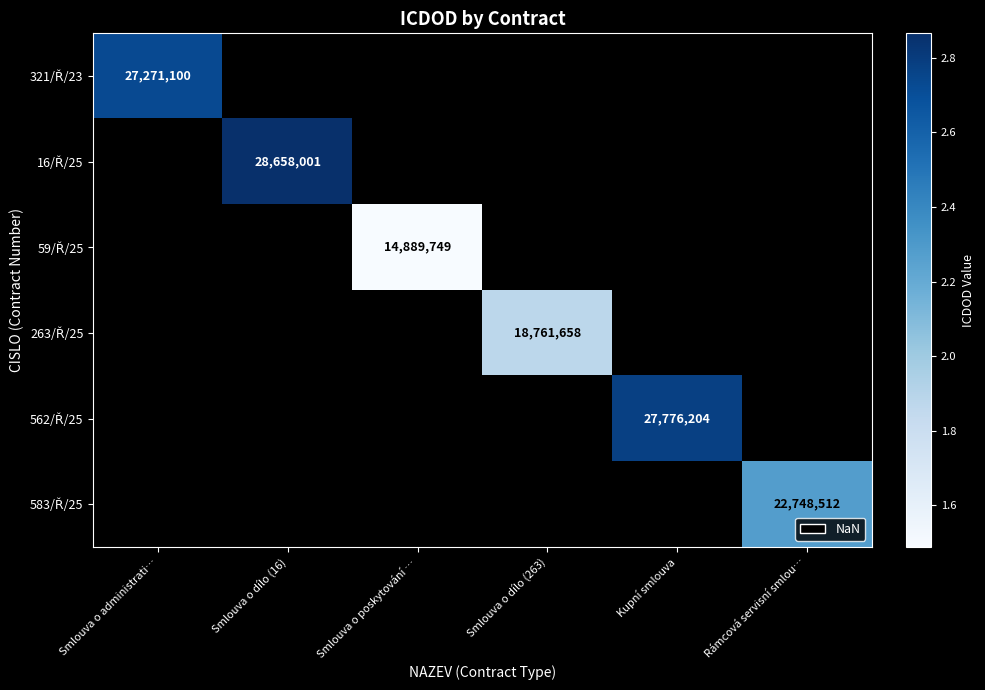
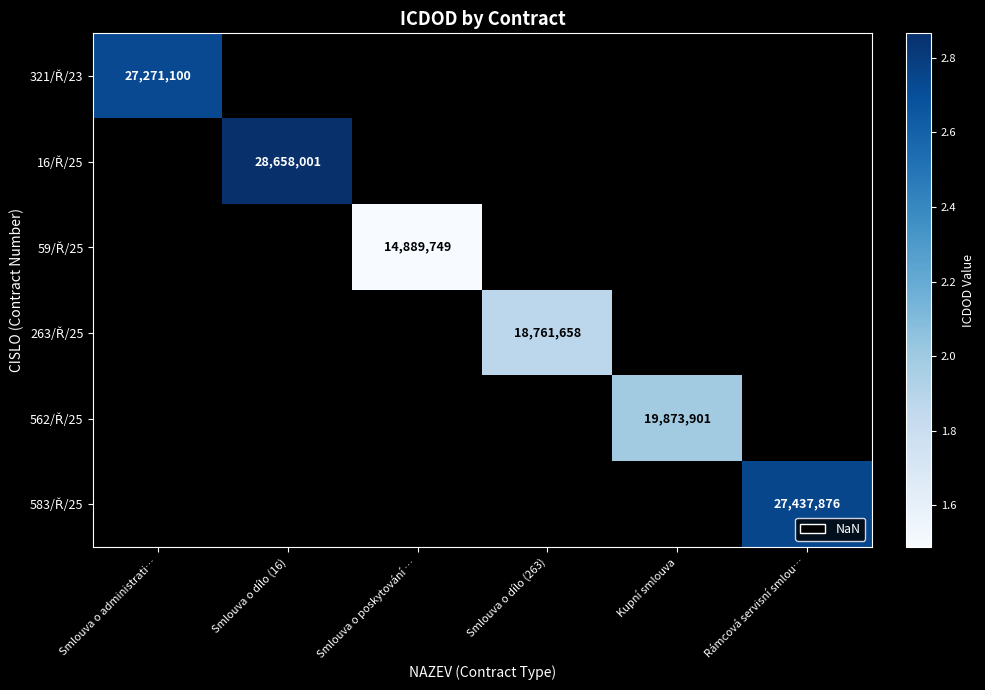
562/Ř/25, Kupní smlouva: 27,776,204 -> 19,873,901
583/Ř/25, Rámcová servisní smlou…: 22,748,512 -> 27,437,876
